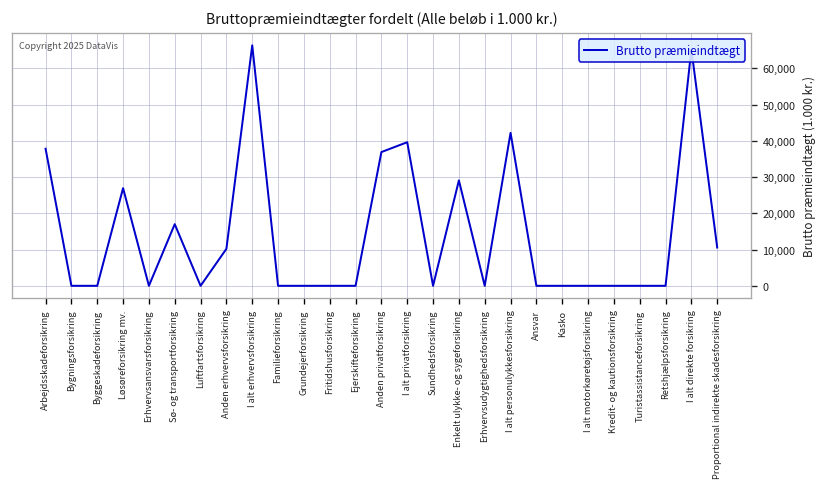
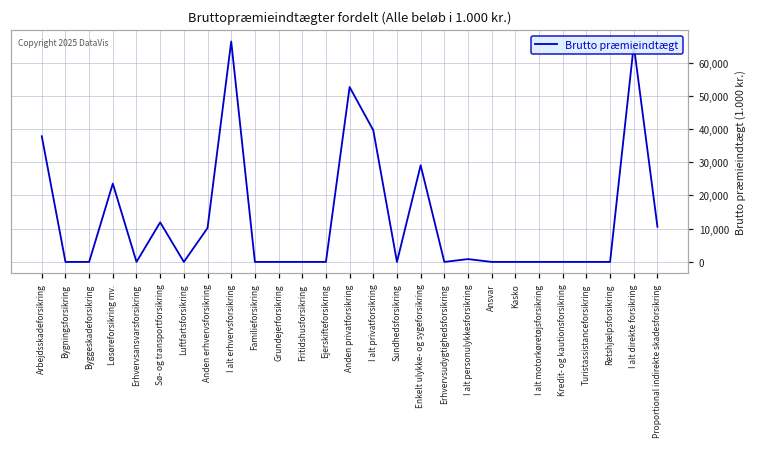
Løsøreforsikring mv.: 27,000 -> 24,000
Sø- og transportforsikring: 17,000 -> 12,000
Anden privatforsikring: 37,000 -> 53,000
I alt personulykkesforsikring: 42,000 -> 1,000
